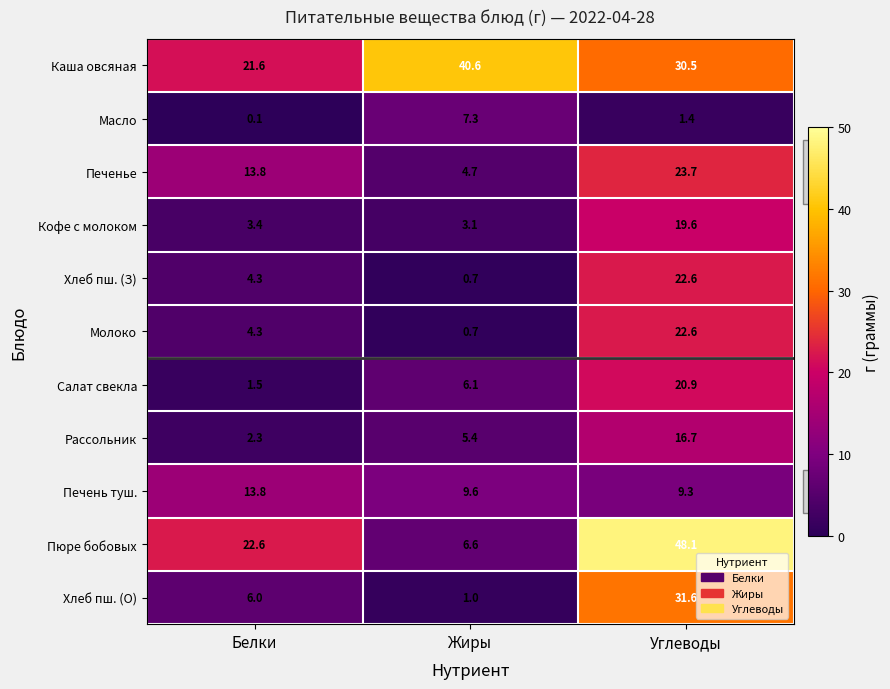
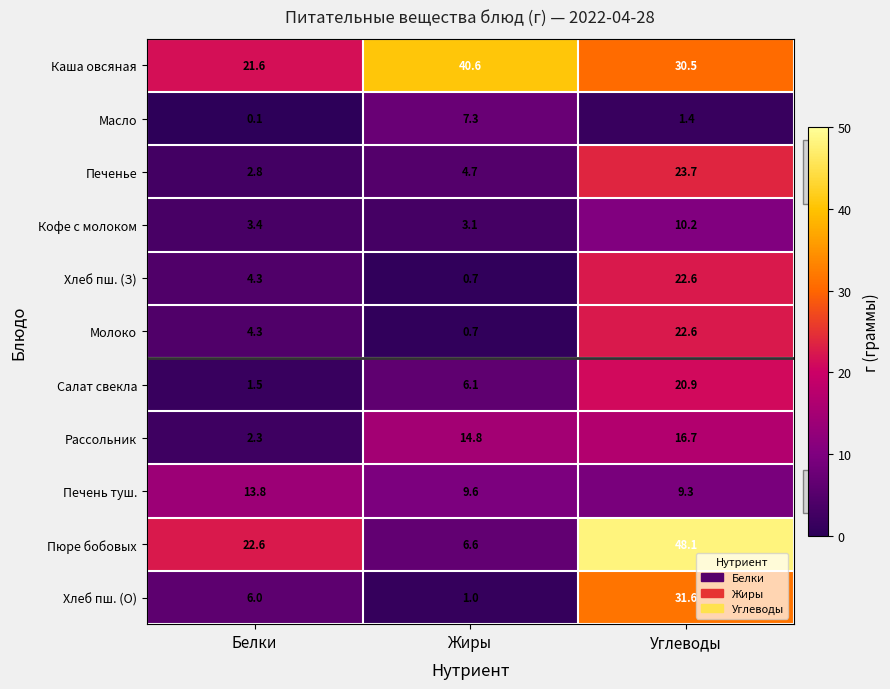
Печенье, Белки: 13.8 -> 2.8
Кофе с молоком, Углеводы: 19.6 -> 10.2
Рассольник, Жиры: 5.4 -> 14.8
